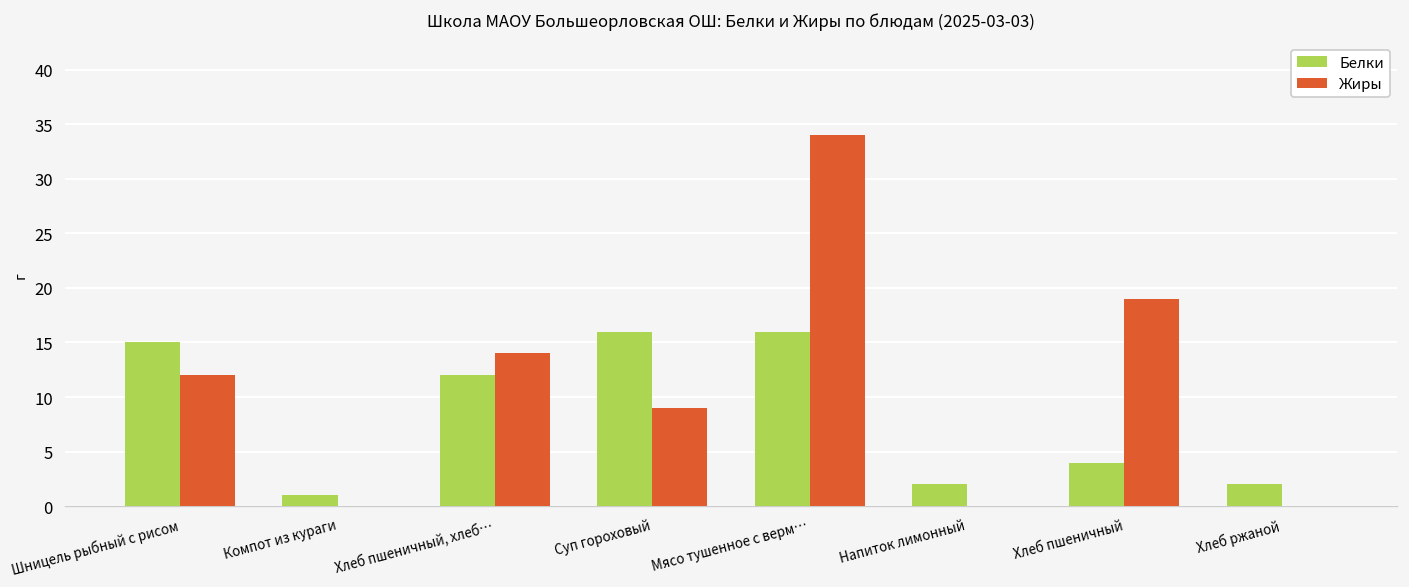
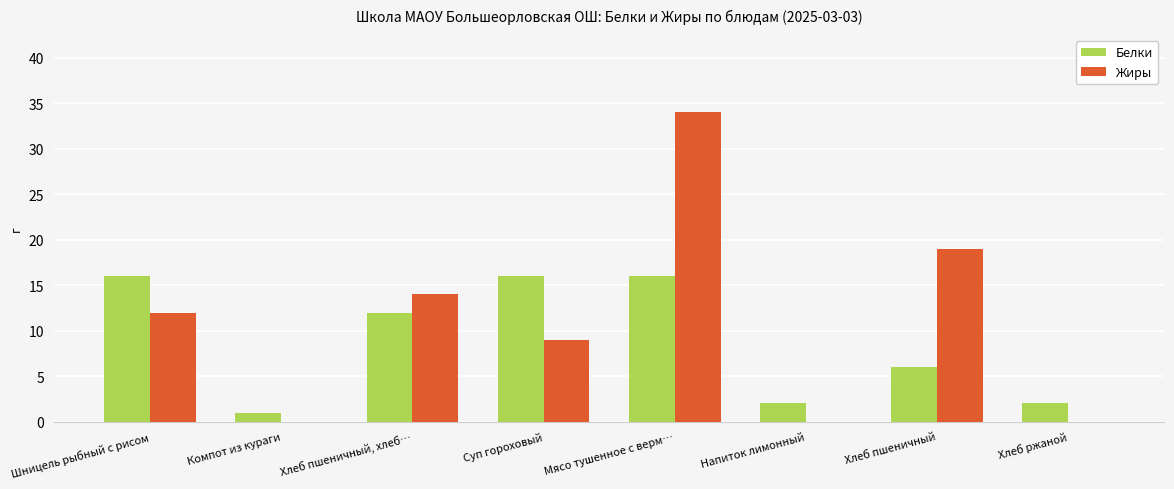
Белки, Шницель рыбный с рисом: 15 -> 16
Белки, Хлеб пшеничный: 4 -> 6
